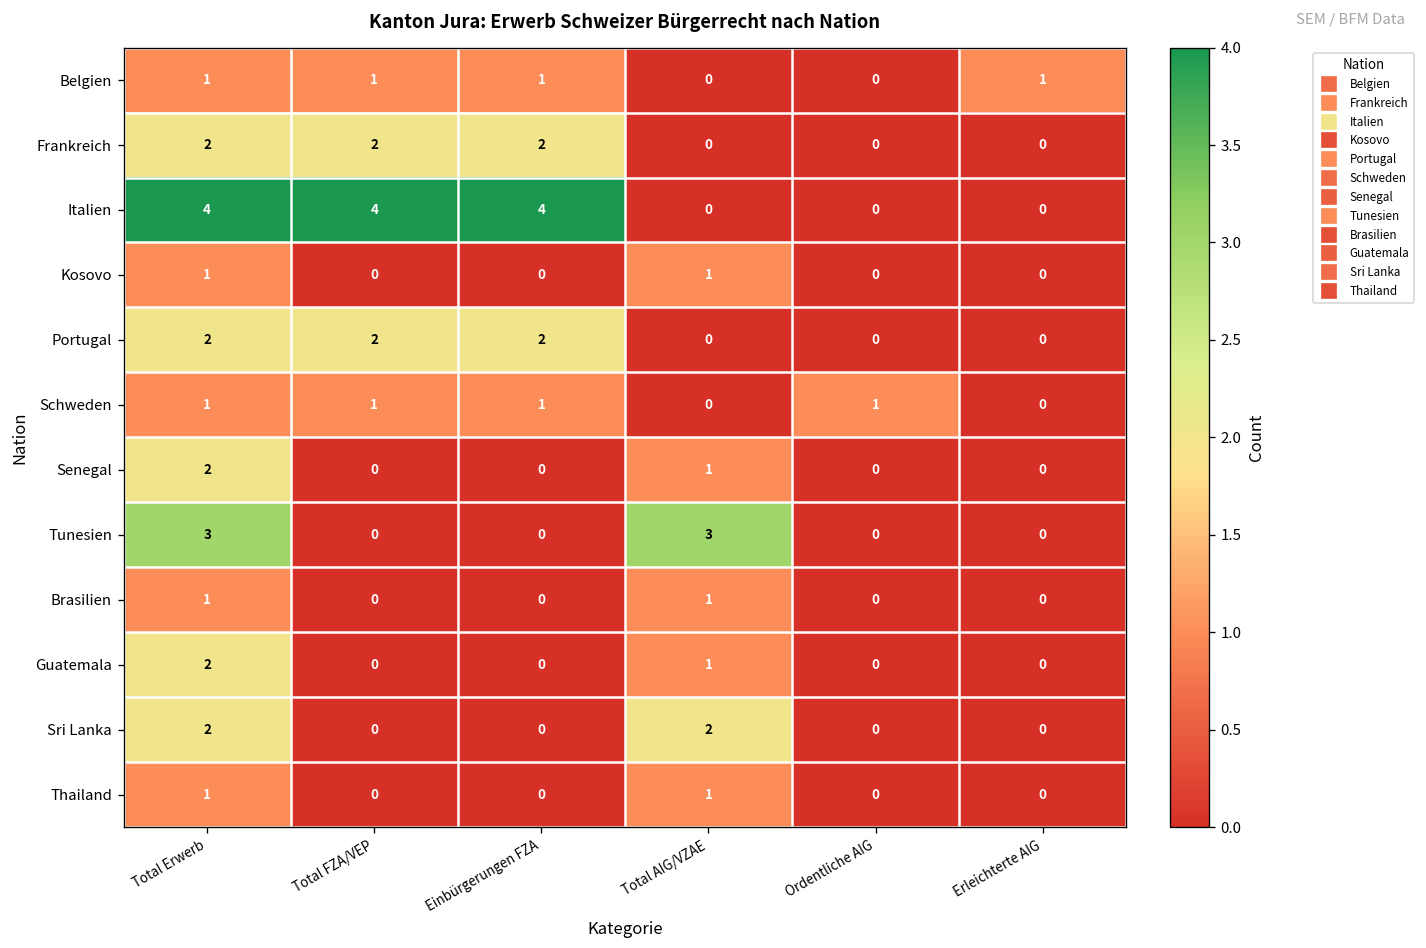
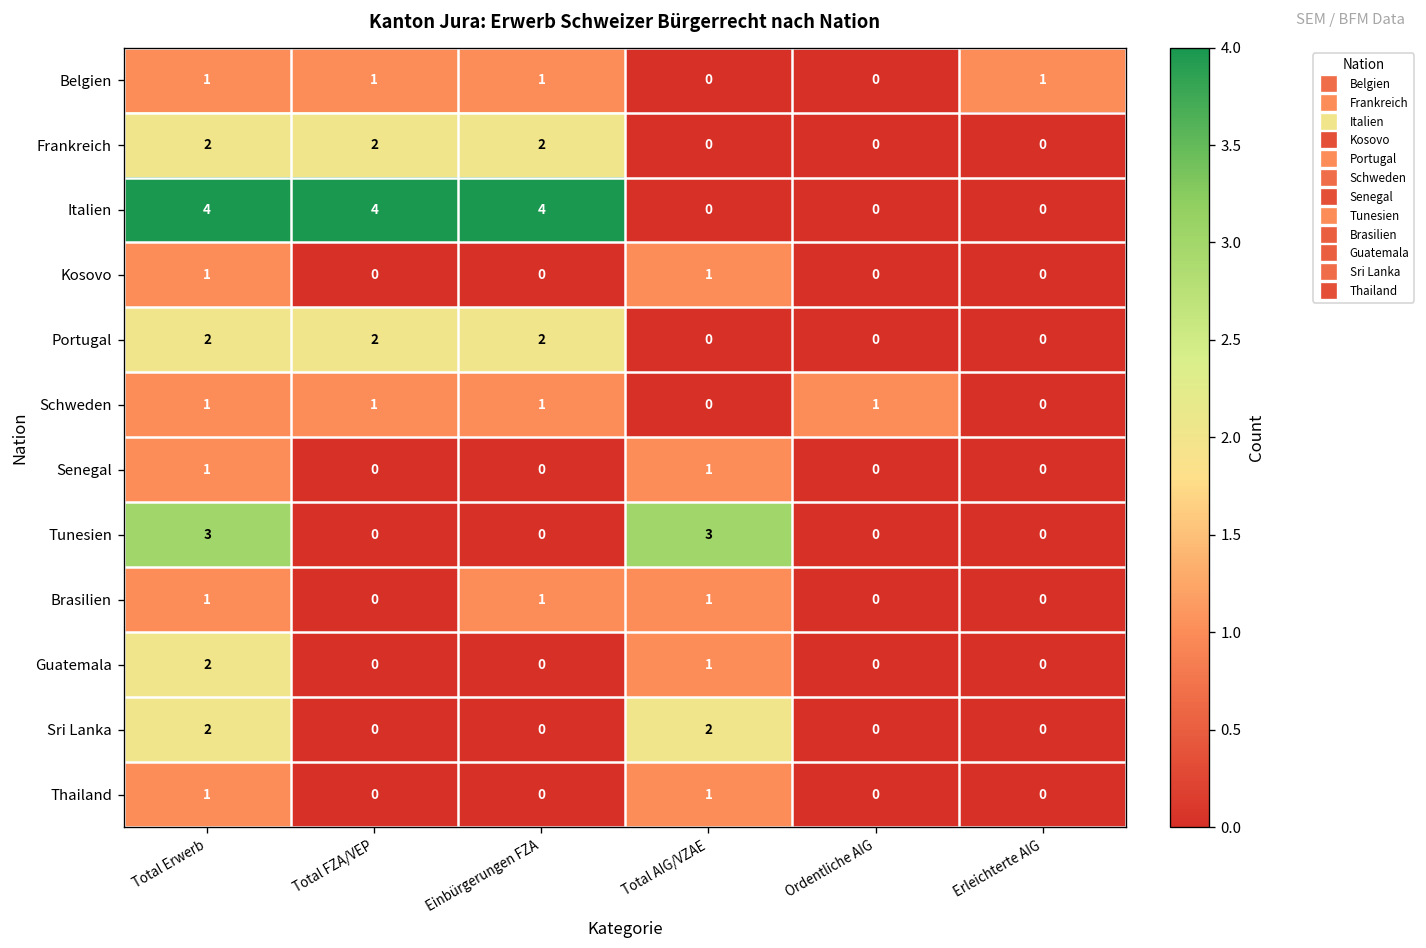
Senegal, Total Erwerb: 2 -> 1
Brasilien, Einbürgerungen FZA: 0 -> 1
